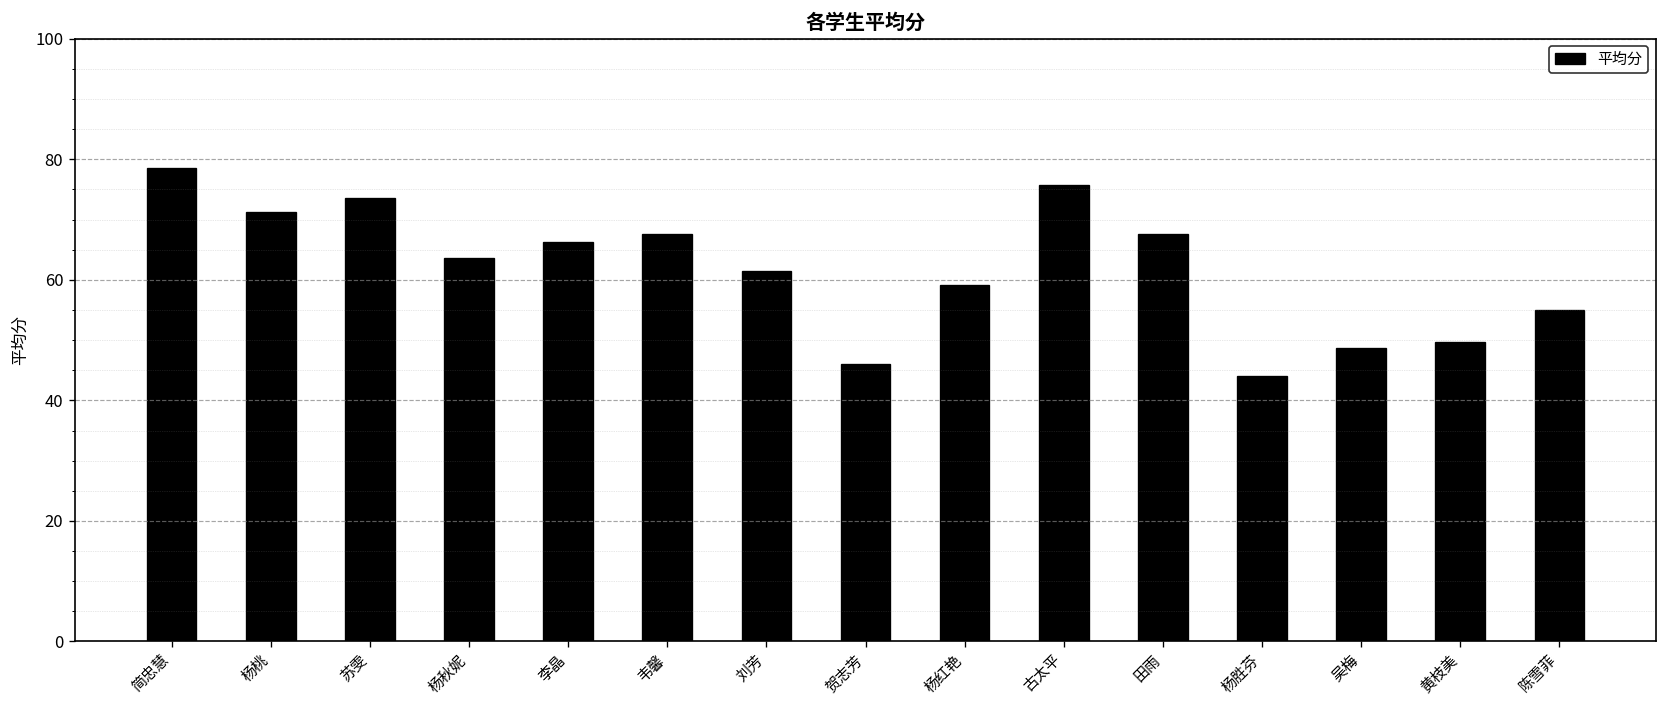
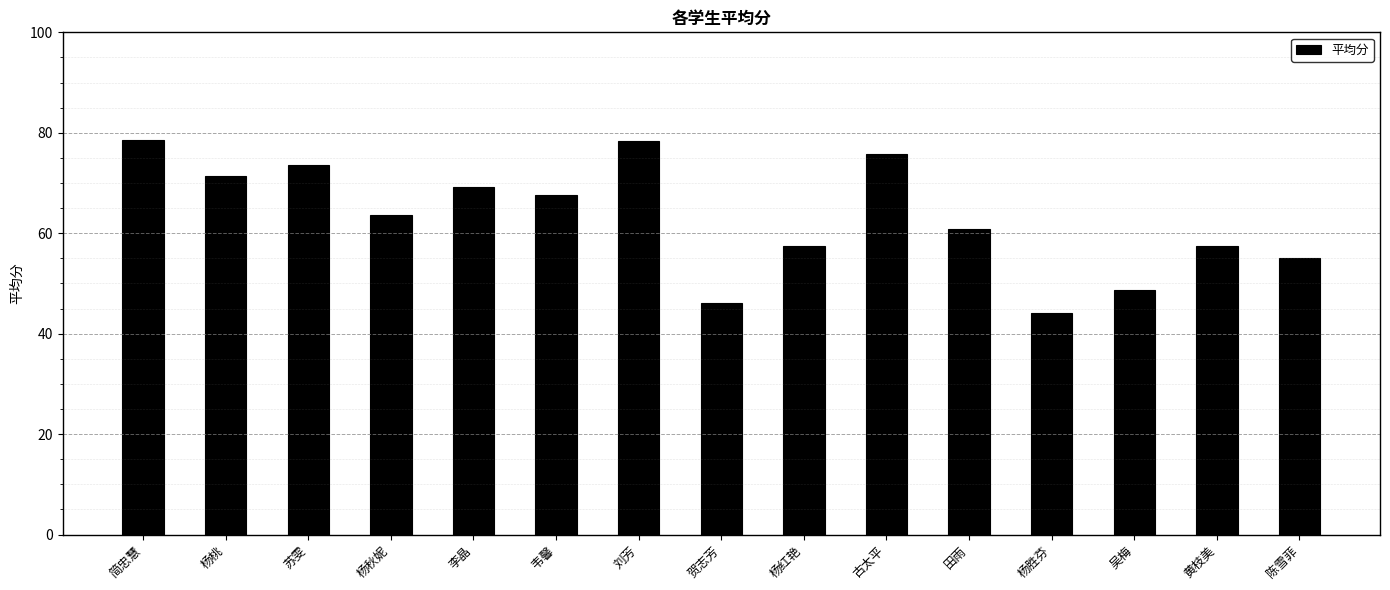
李晶: 66 -> 69
刘芳: 62 -> 78
杨红艳: 59 -> 57
田雨: 68 -> 61
黄枝美: 50 -> 58
